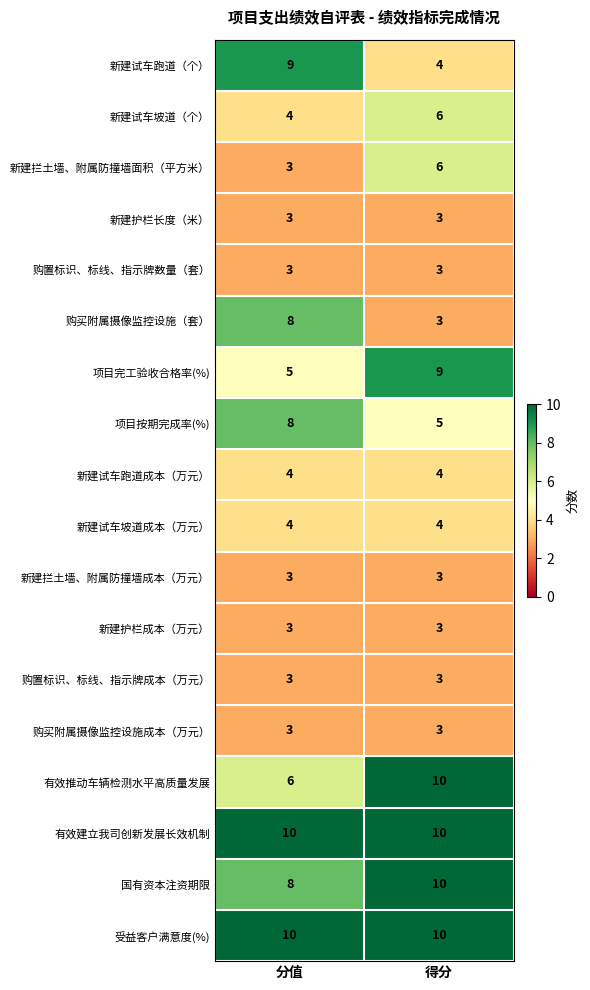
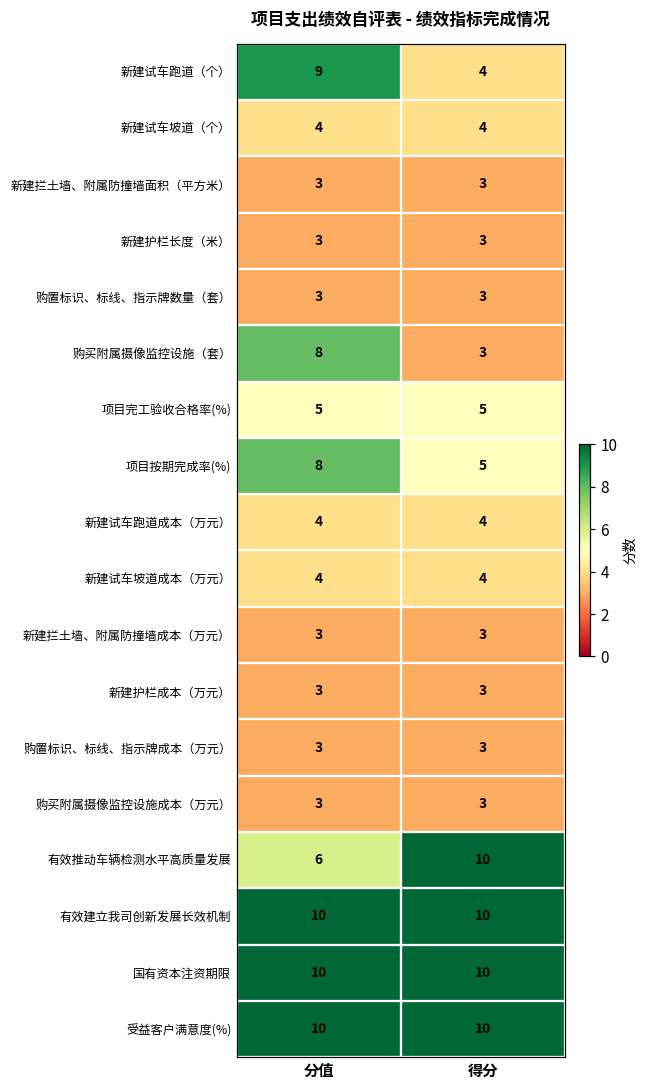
新建试车坡道（个）, 得分: 6 -> 4
新建拦土墙、附属防撞墙面积（平方米）, 得分: 6 -> 3
项目完工验收合格率(%), 得分: 9 -> 5
国有资本注资期限, 分值: 8 -> 10
